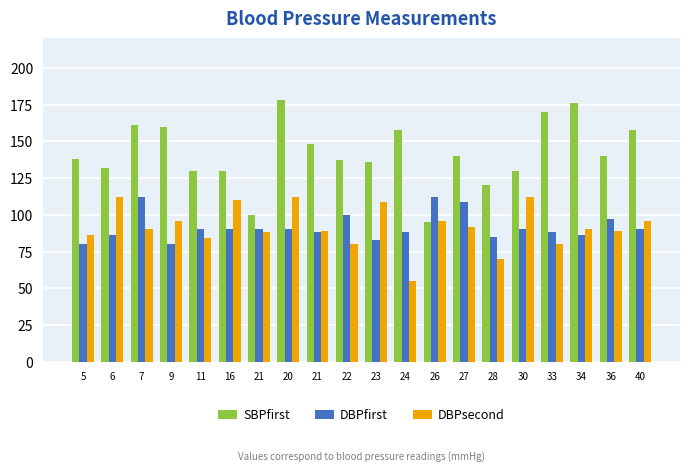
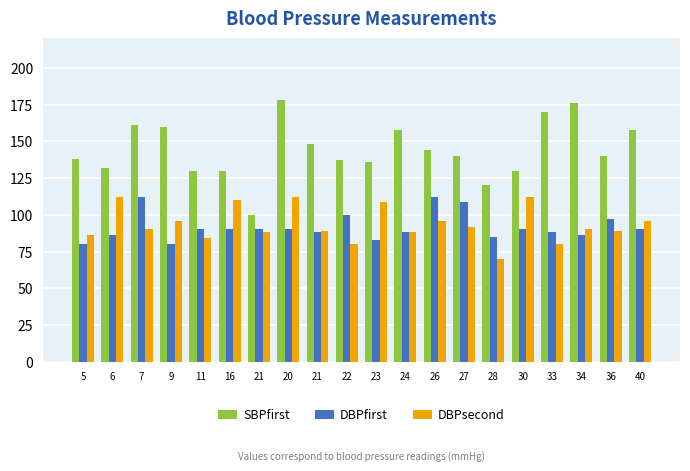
DBPsecond, 24: 55 -> 88
SBPfirst, 26: 95 -> 144
